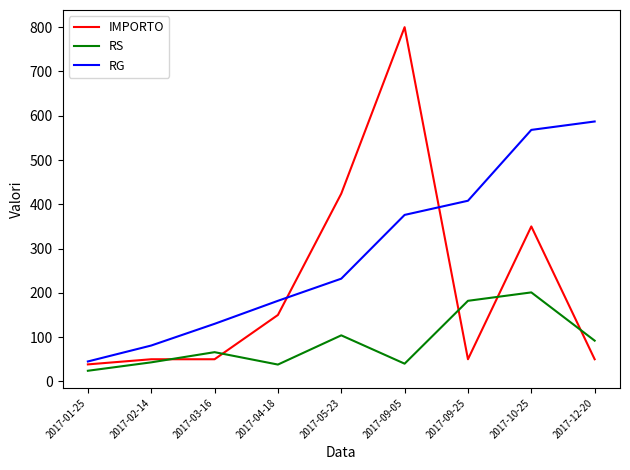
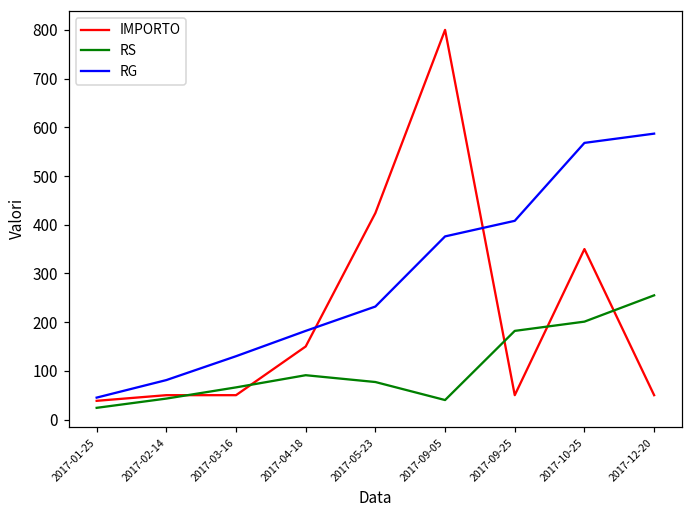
RS, 2017-04-18: 40 -> 90
RS, 2017-05-23: 100 -> 80
RS, 2017-12-20: 90 -> 260
